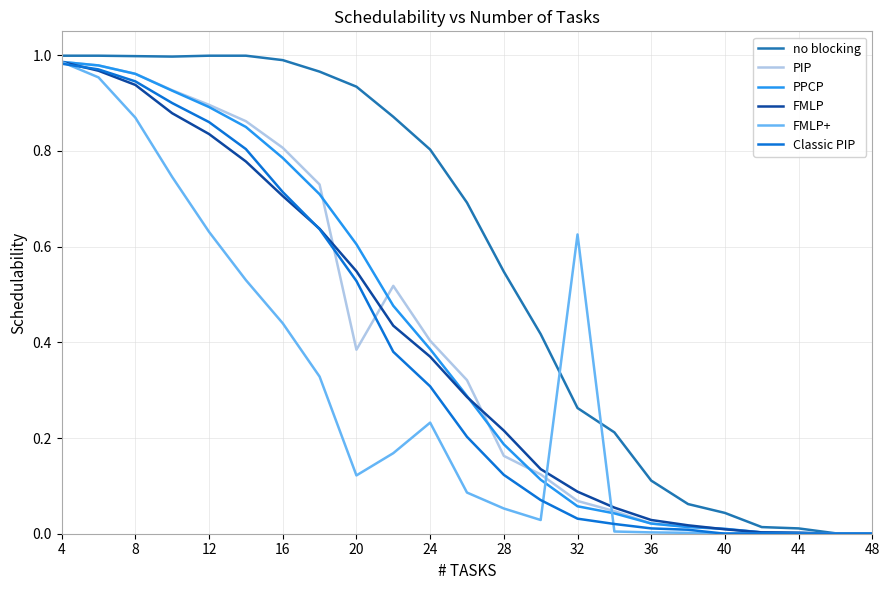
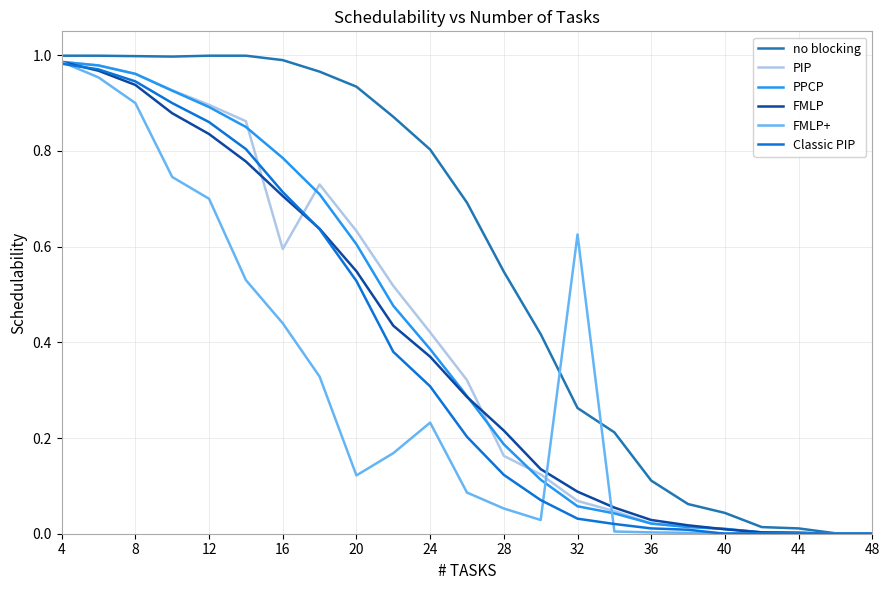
FMLP+, 8: 0.87 -> 0.90
FMLP+, 12: 0.63 -> 0.70
PIP, 16: 0.81 -> 0.60
PIP, 20: 0.38 -> 0.63
PIP, 24: 0.40 -> 0.42
